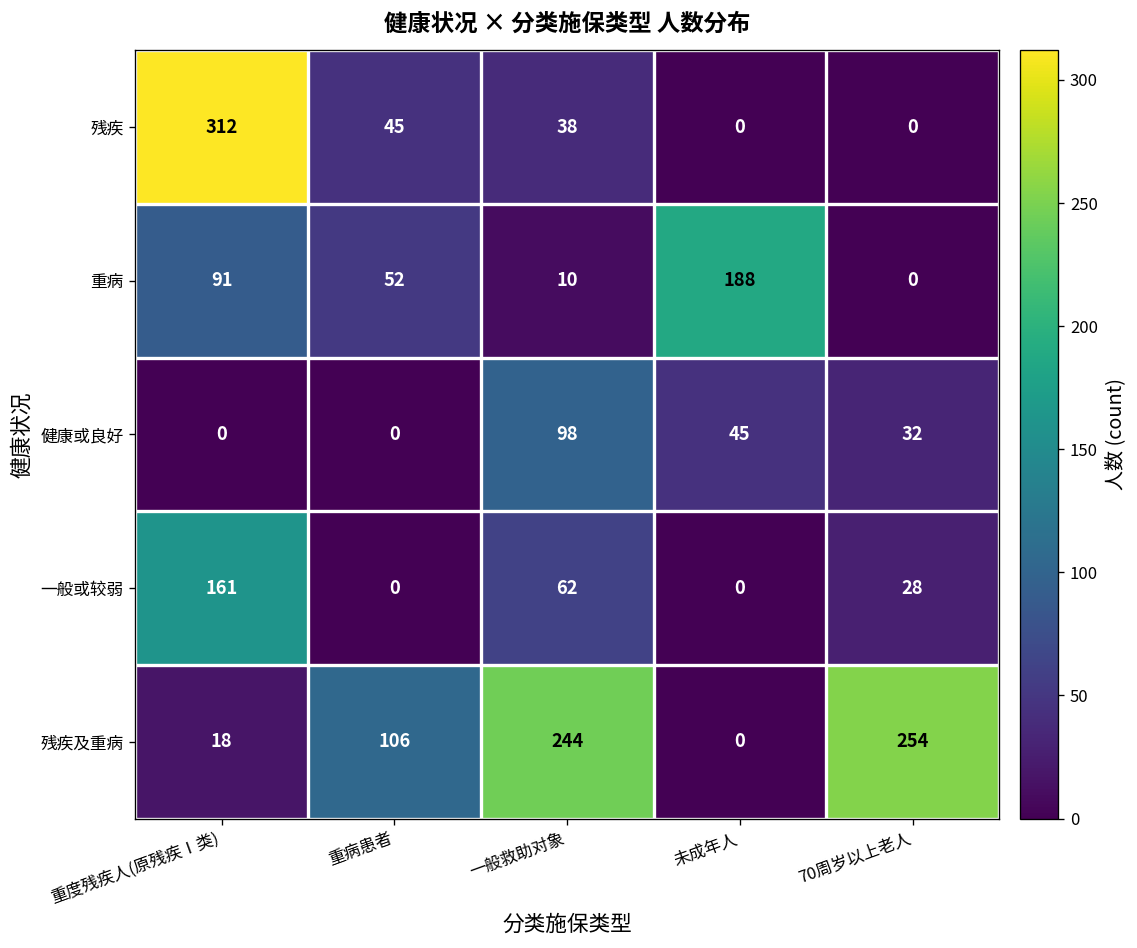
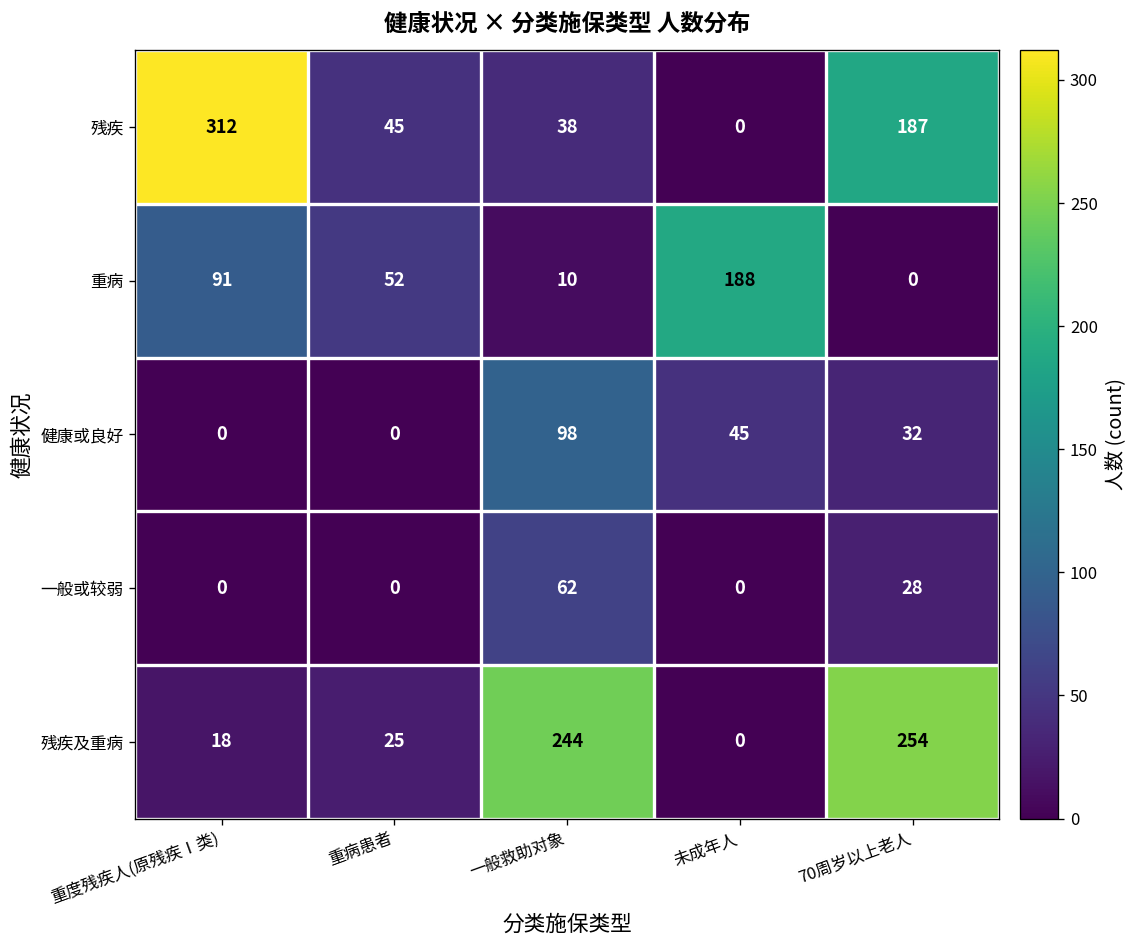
残疾, 70周岁以上老人: 0 -> 187
一般或较弱, 重度残疾人(原残疾Ⅰ类): 161 -> 0
残疾及重病, 重病患者: 106 -> 25
